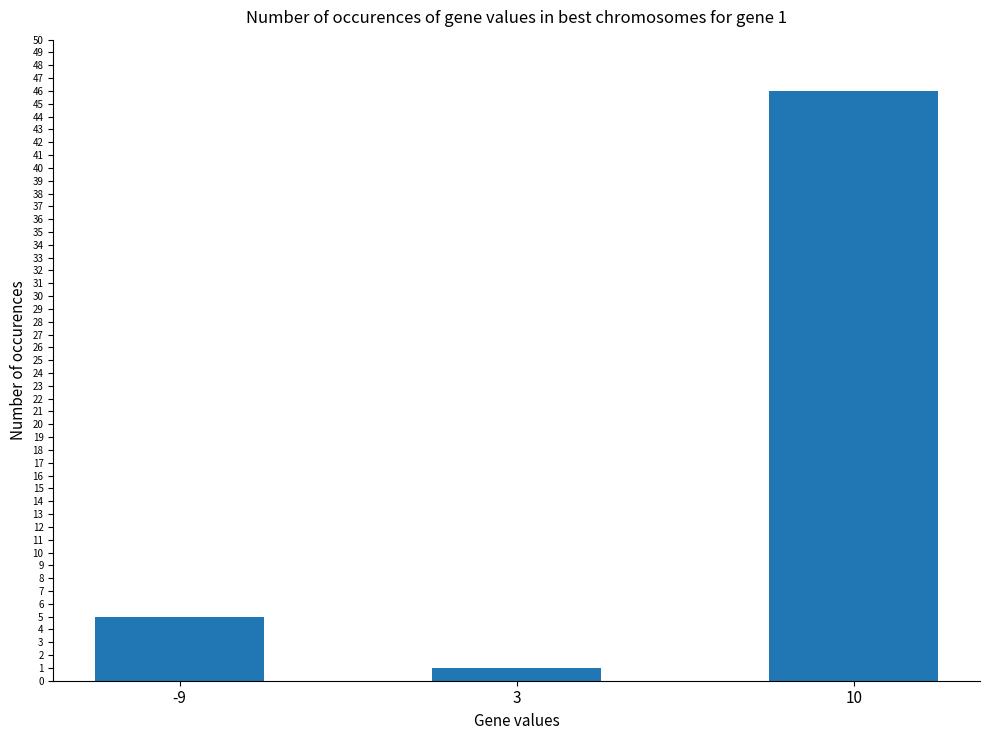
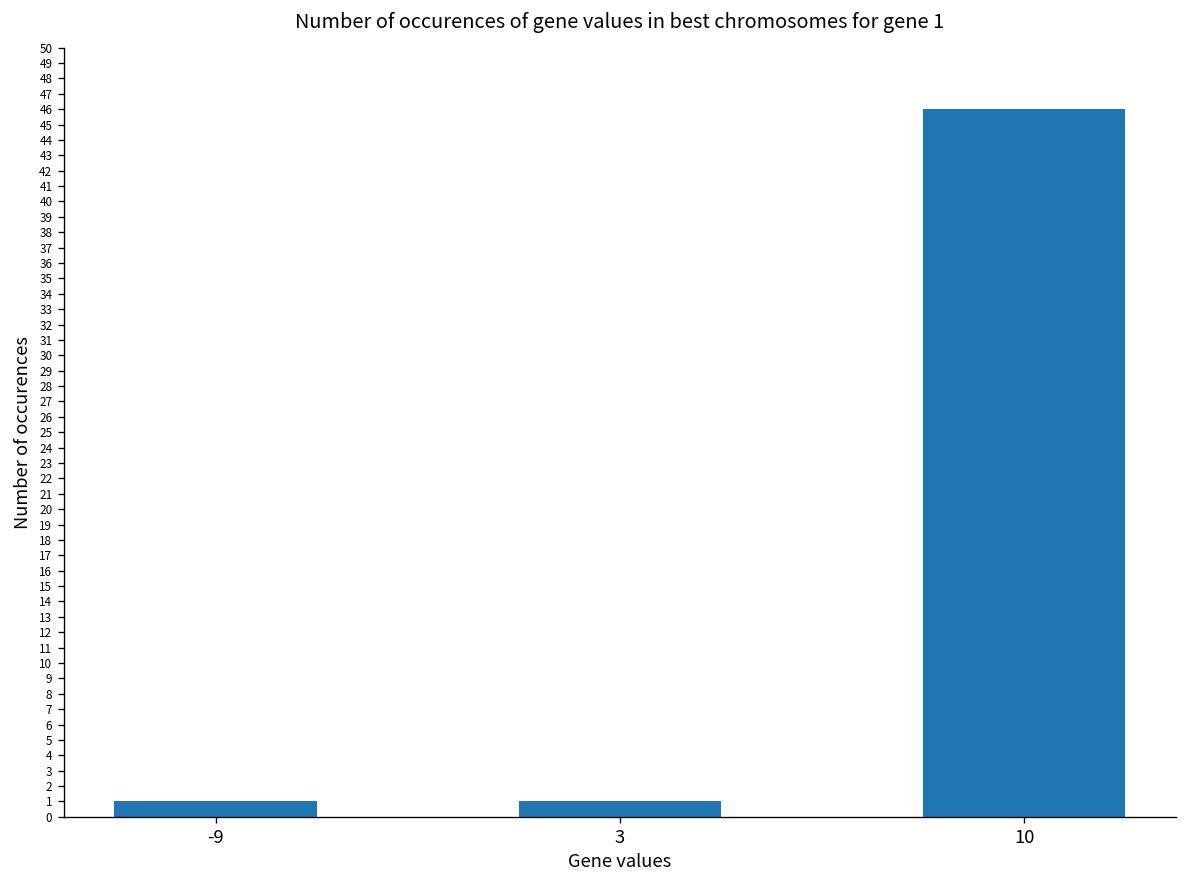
-9: 5 -> 1
